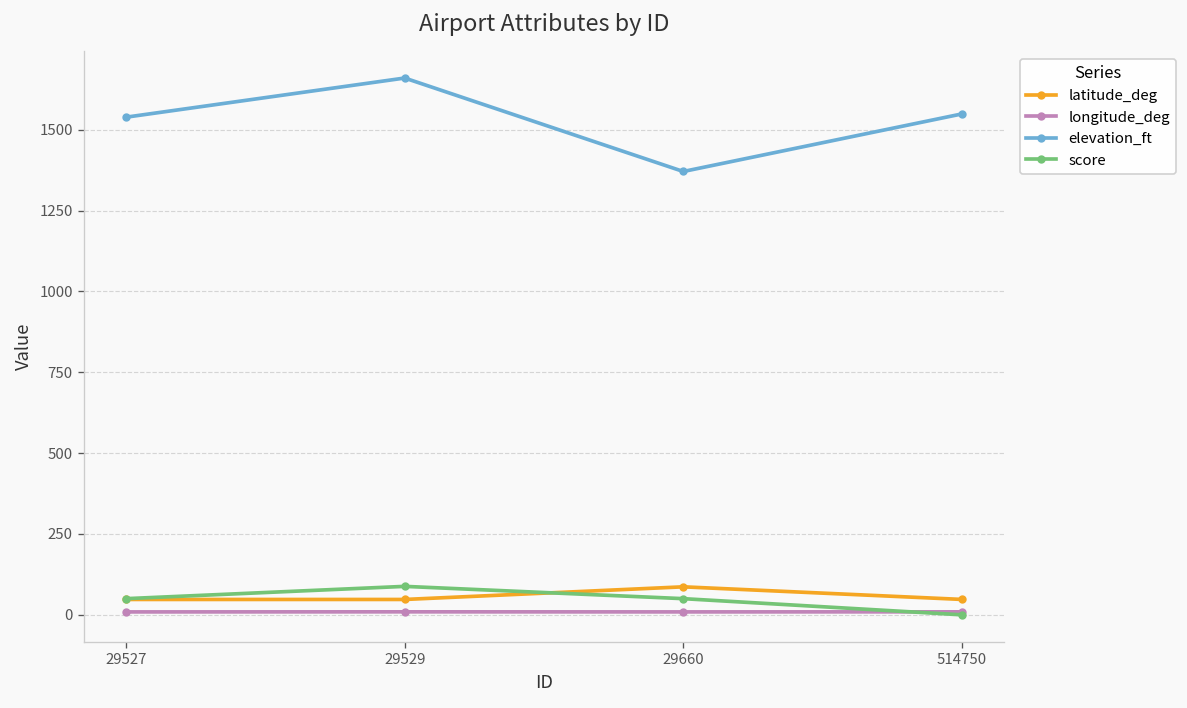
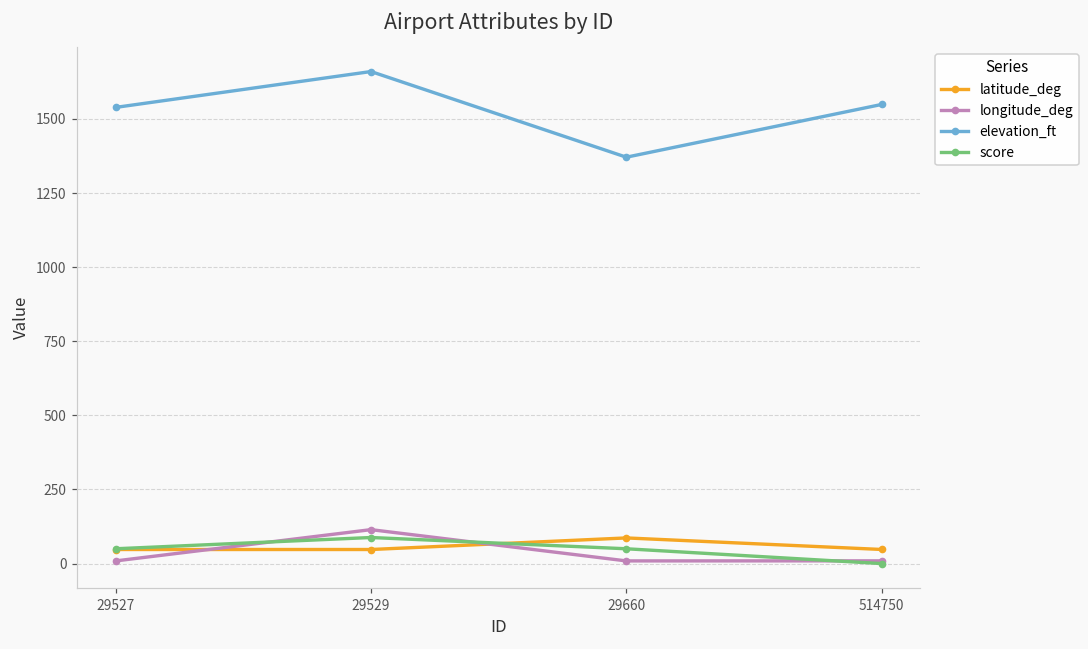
longitude_deg, 29529: 10 -> 110
